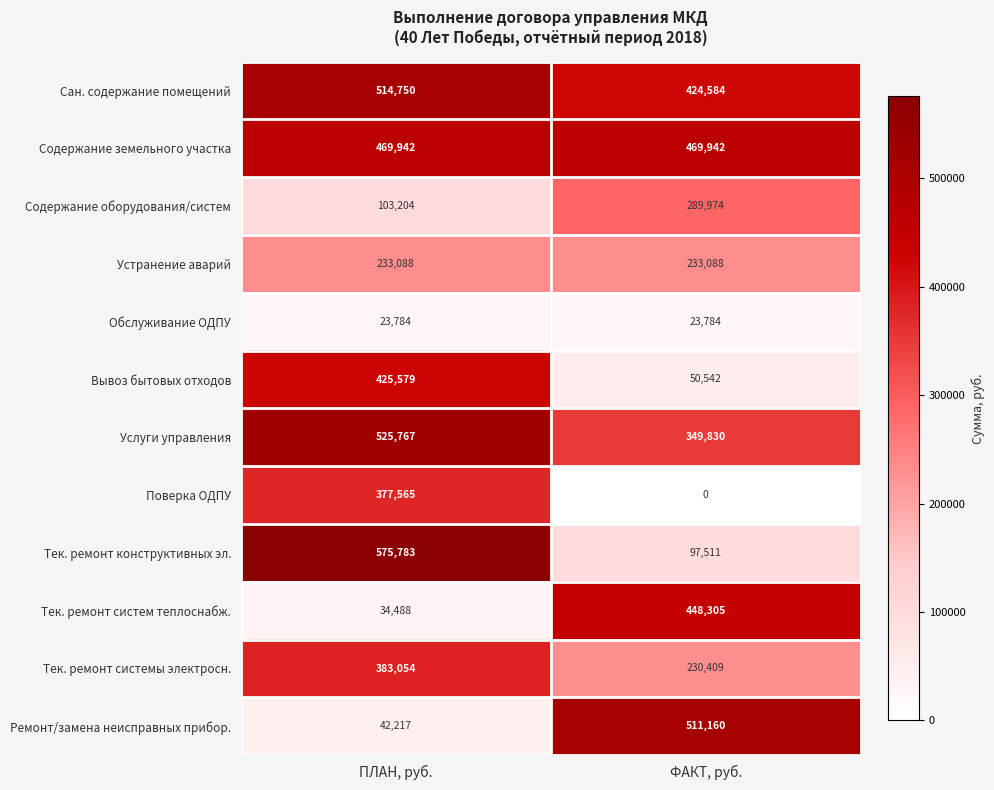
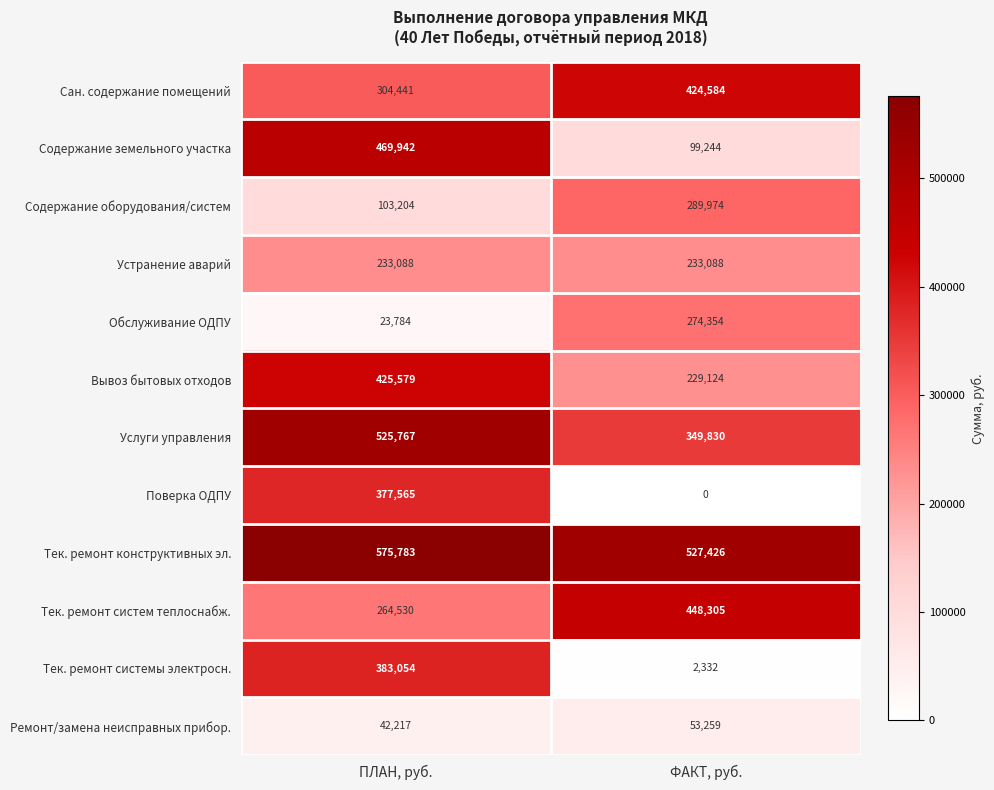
Сан. содержание помещений, ПЛАН, руб.: 514,750 -> 304,441
Содержание земельного участка, ФАКТ, руб.: 469,942 -> 99,244
Обслуживание ОДПУ, ФАКТ, руб.: 23,784 -> 274,354
Вывоз бытовых отходов, ФАКТ, руб.: 50,542 -> 229,124
Тек. ремонт конструктивных эл., ФАКТ, руб.: 97,511 -> 527,426
Тек. ремонт систем теплоснабж., ПЛАН, руб.: 34,488 -> 264,530
Тек. ремонт системы электросн., ФАКТ, руб.: 230,409 -> 2,332
Ремонт/замена неисправных прибор., ФАКТ, руб.: 511,160 -> 53,259
